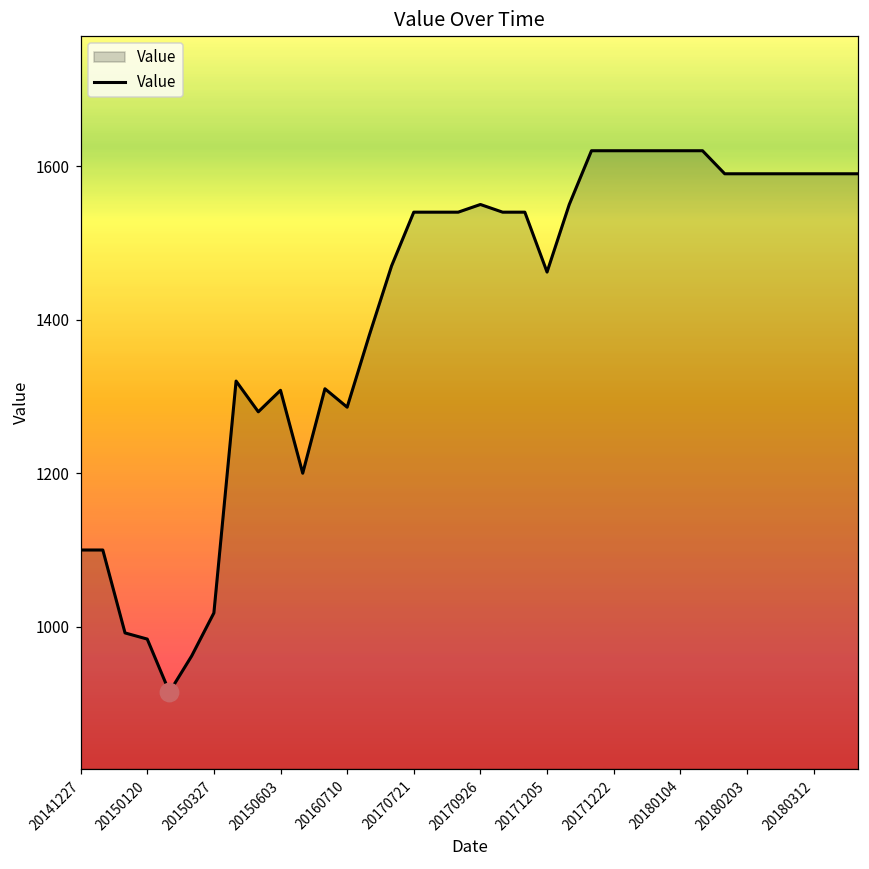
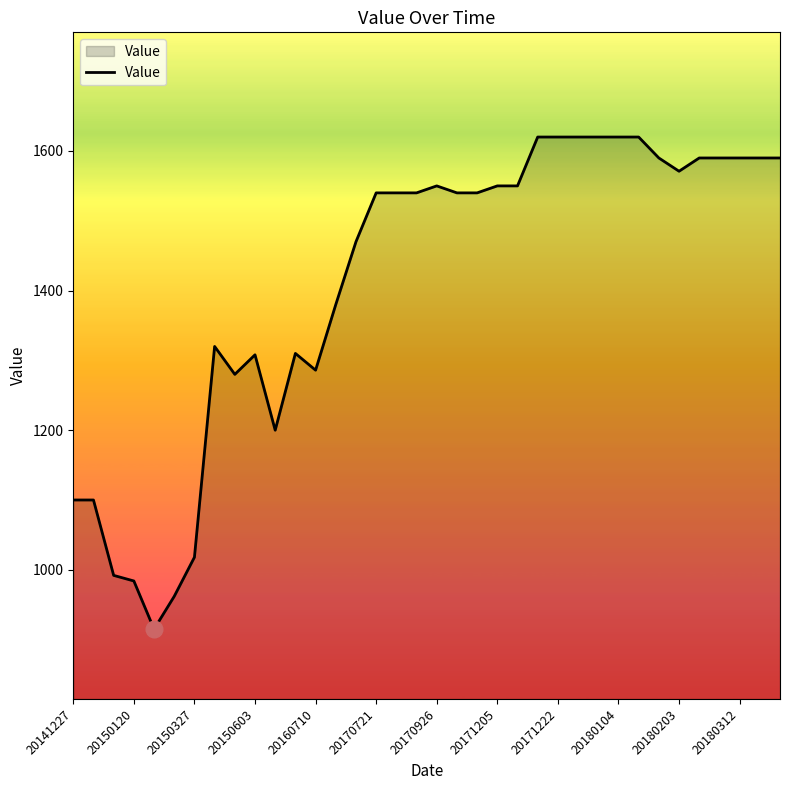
Value, 20171205: 1460 -> 1550
Value, 20180203: 1590 -> 1570
